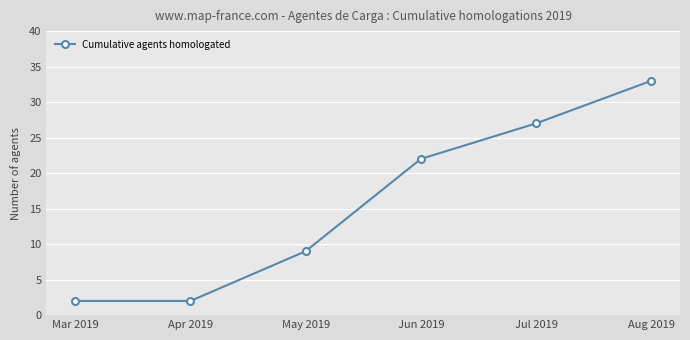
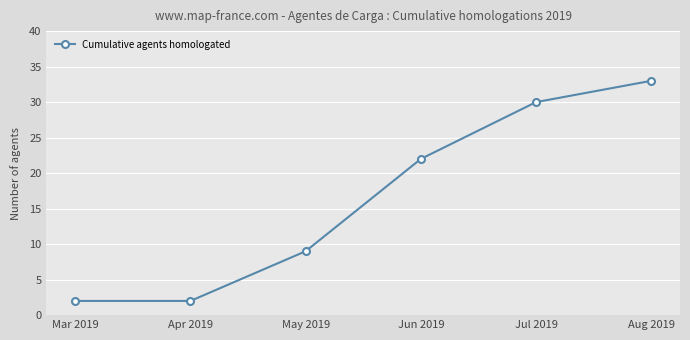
Jul 2019: 27 -> 30
